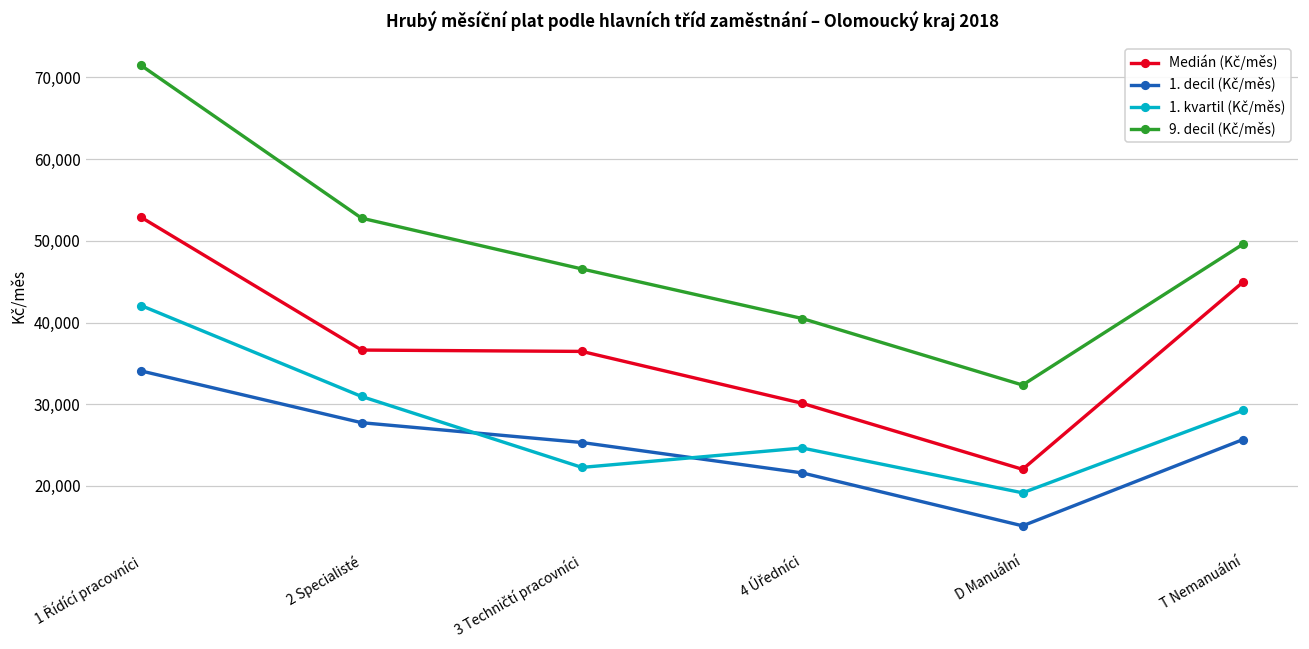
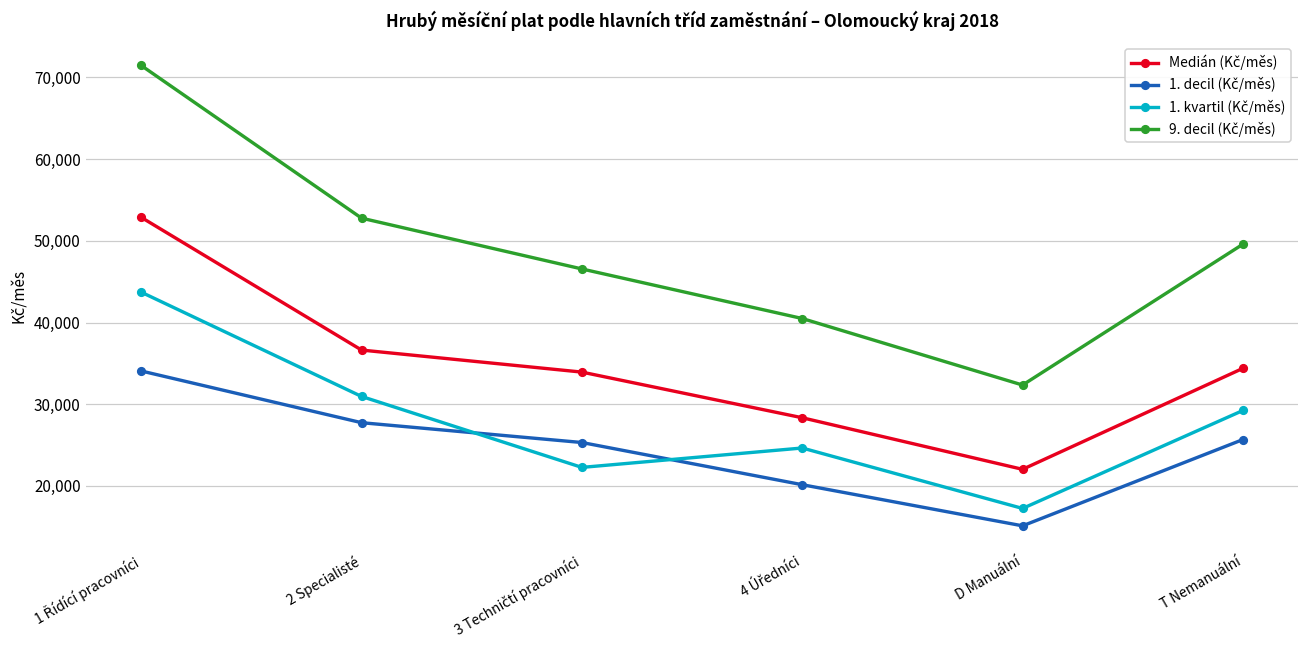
1. kvartil (Kč/měs), 1 Řídící pracovníci: 42,000 -> 44,000
Medián (Kč/měs), 3 Techničtí pracovníci: 36,000 -> 34,000
Medián (Kč/měs), 4 Úředníci: 30,000 -> 28,000
1. decil (Kč/měs), 4 Úředníci: 22,000 -> 20,000
1. kvartil (Kč/měs), D Manuální: 19,000 -> 17,000
Medián (Kč/měs), T Nemanuální: 45,000 -> 34,000
